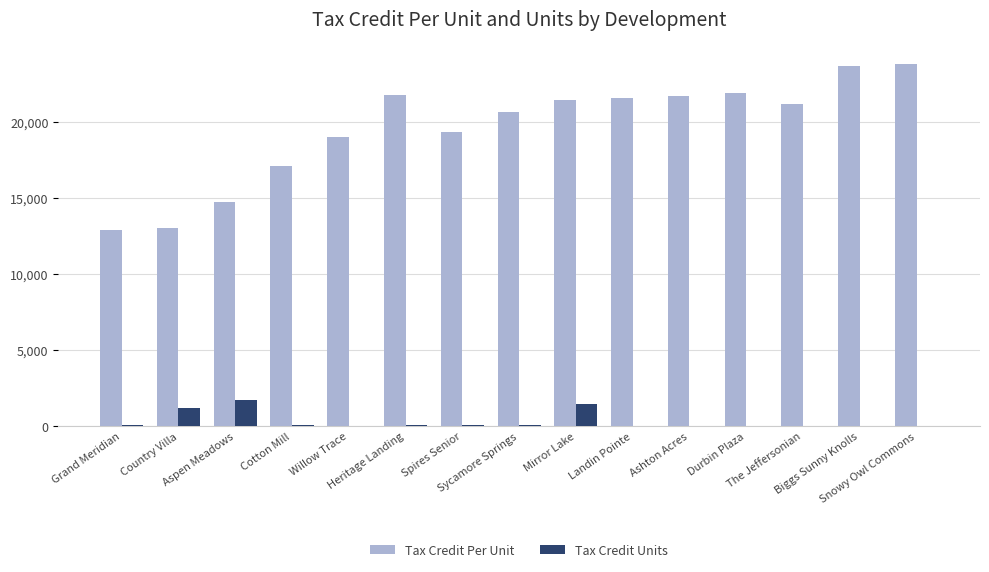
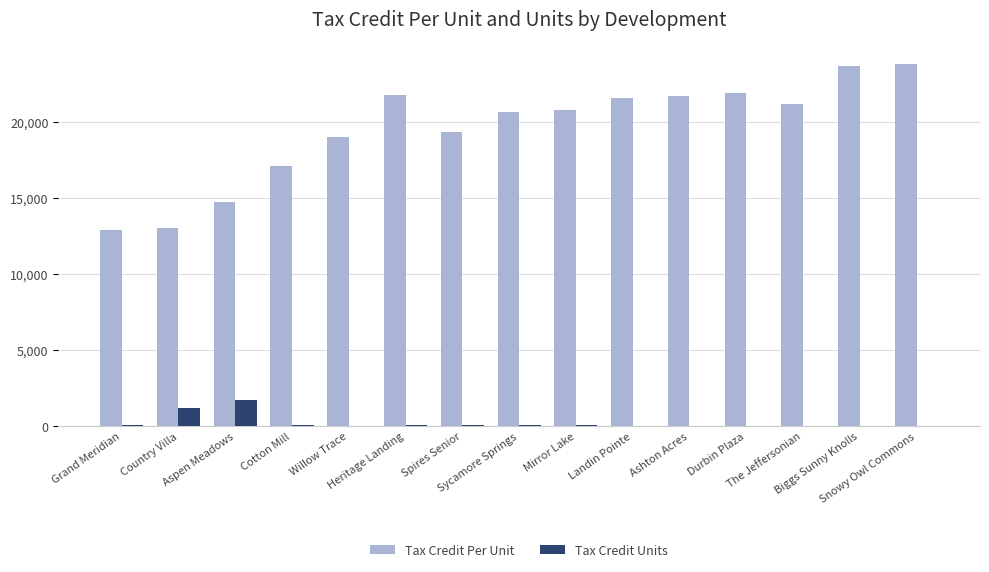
Tax Credit Per Unit, Mirror Lake: 21,400 -> 20,800
Tax Credit Units, Mirror Lake: 1,400 -> 100
